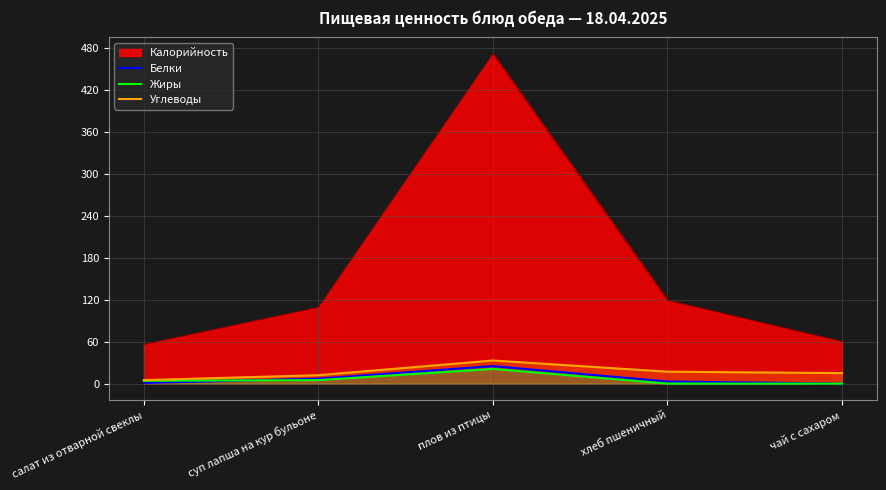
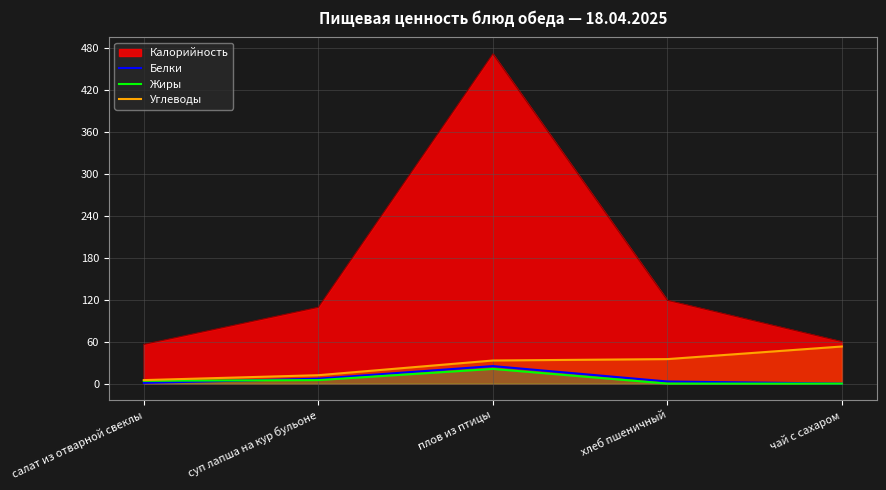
Углеводы, хлеб пшеничный: 20 -> 40
Углеводы, чай с сахаром: 20 -> 50
